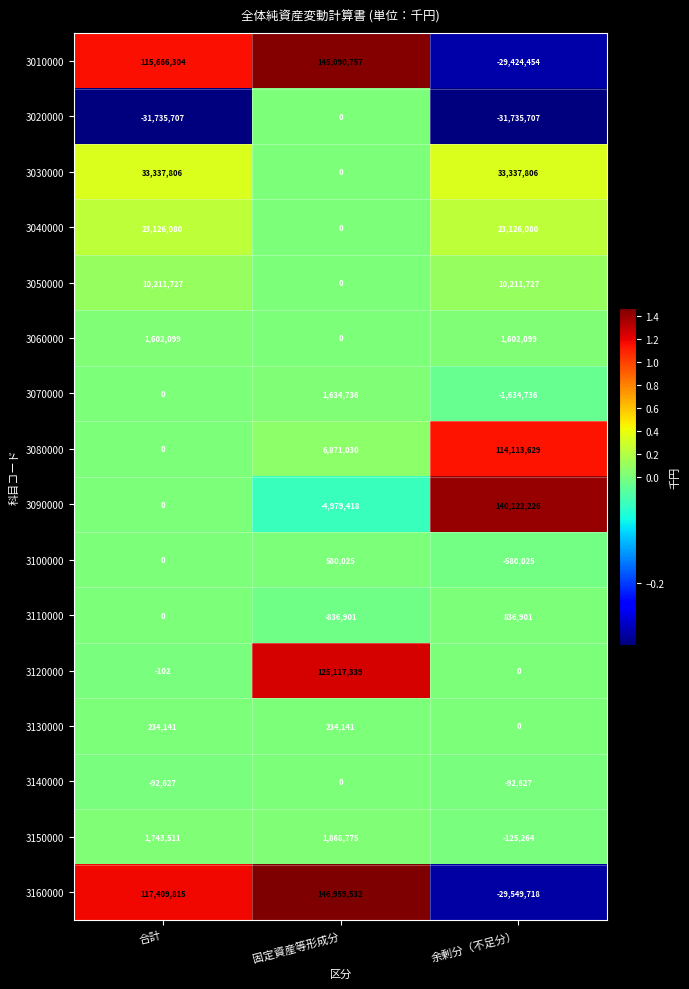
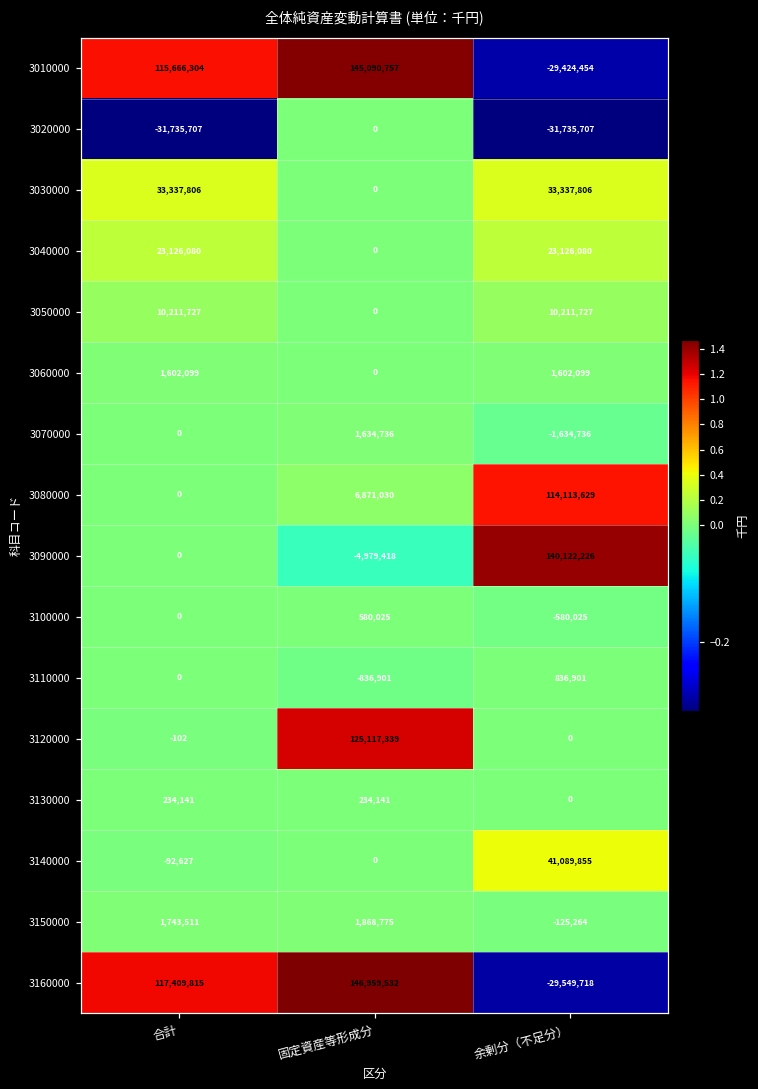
3140000, 余剰分（不足分）: -92,627 -> 41,089,855
